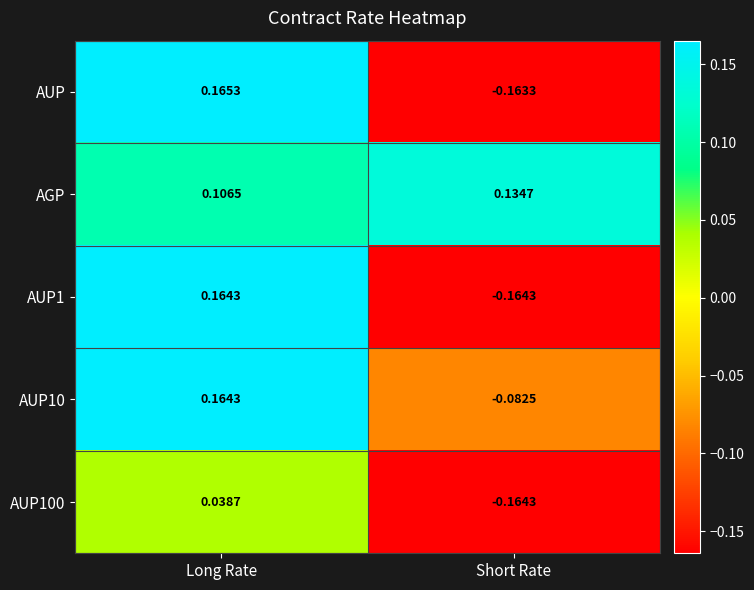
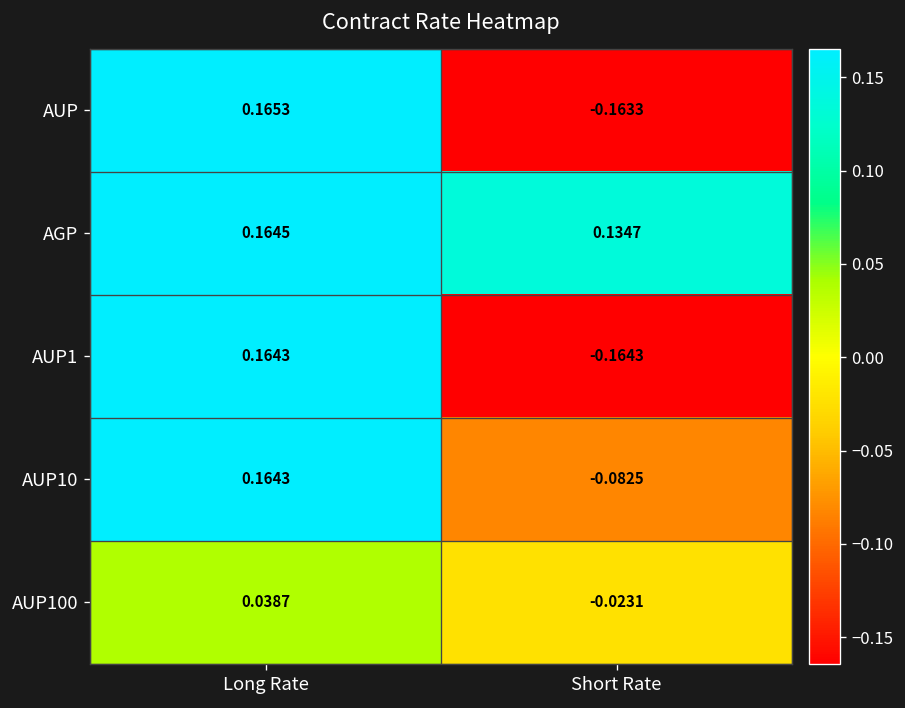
AGP, Long Rate: 0.1065 -> 0.1645
AUP100, Short Rate: -0.1643 -> -0.0231
